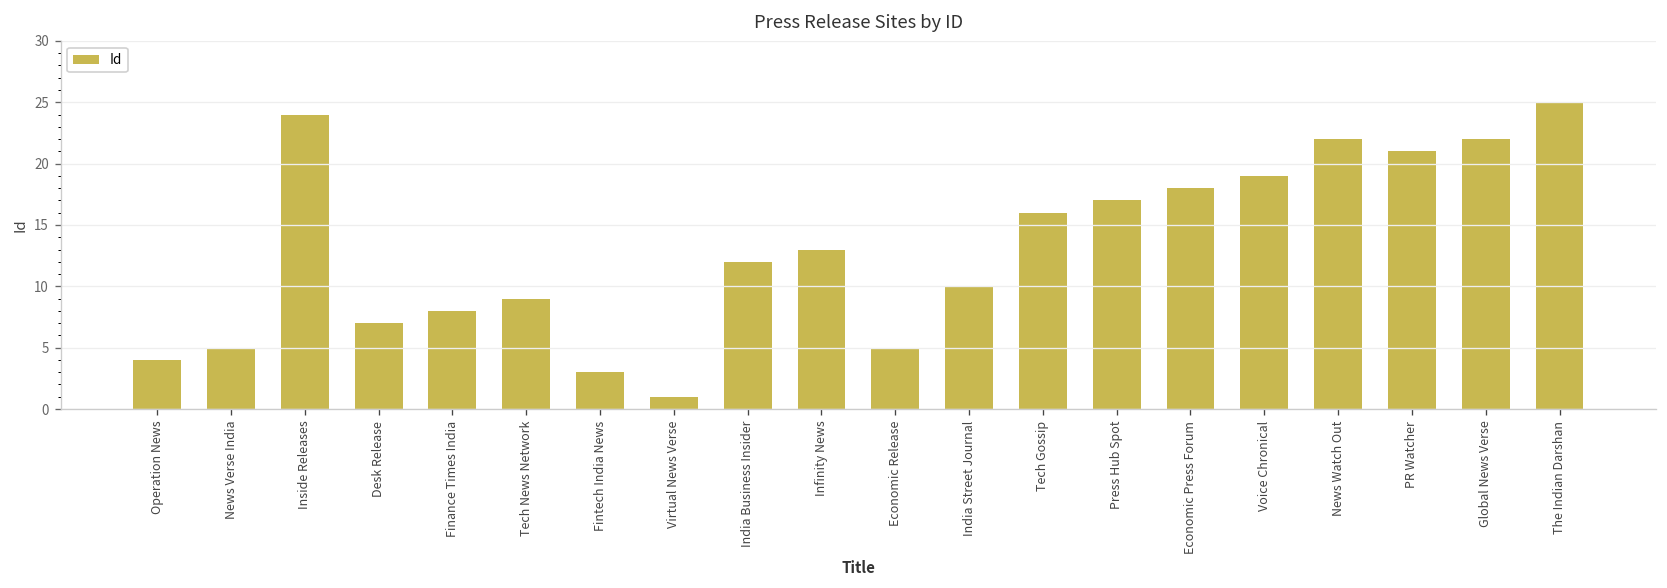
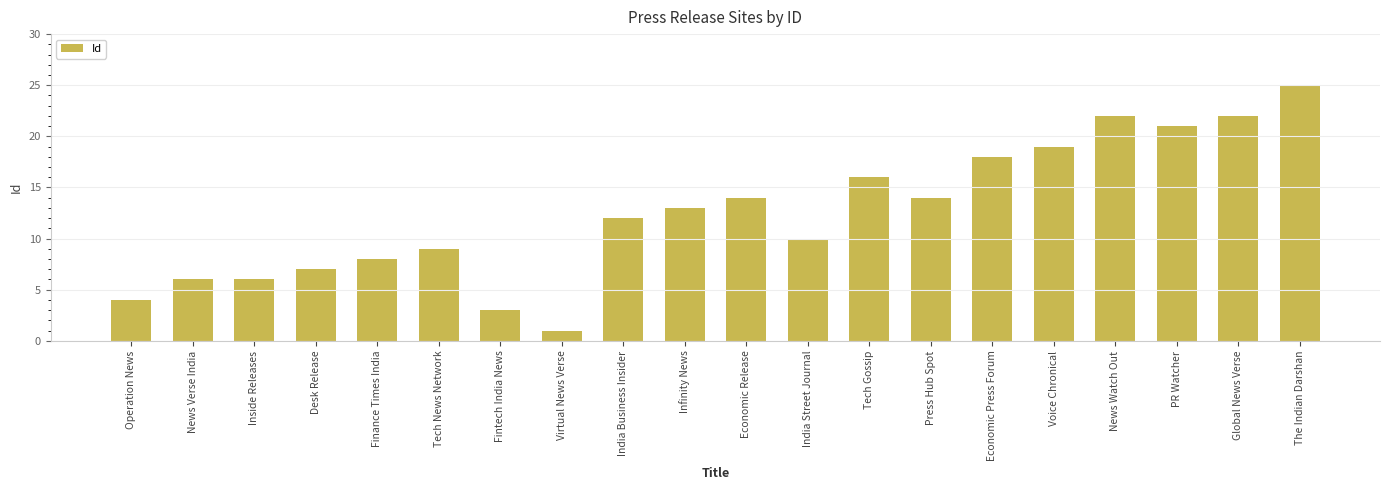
News Verse India: 5 -> 6
Inside Releases: 24 -> 6
Economic Release: 5 -> 14
Press Hub Spot: 17 -> 14
